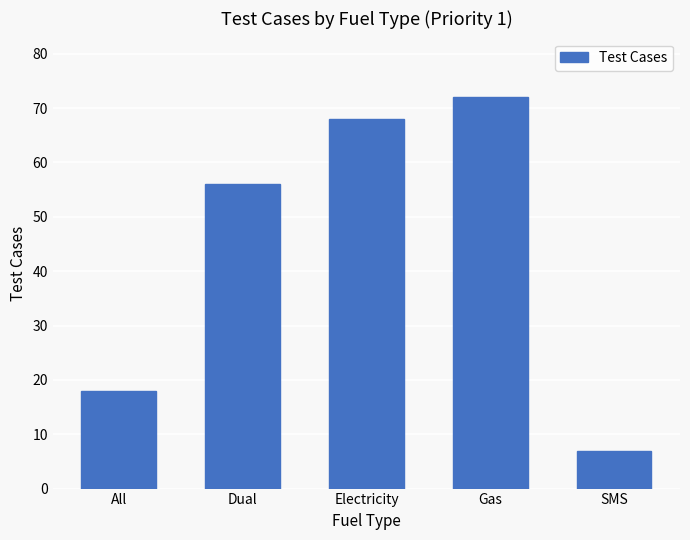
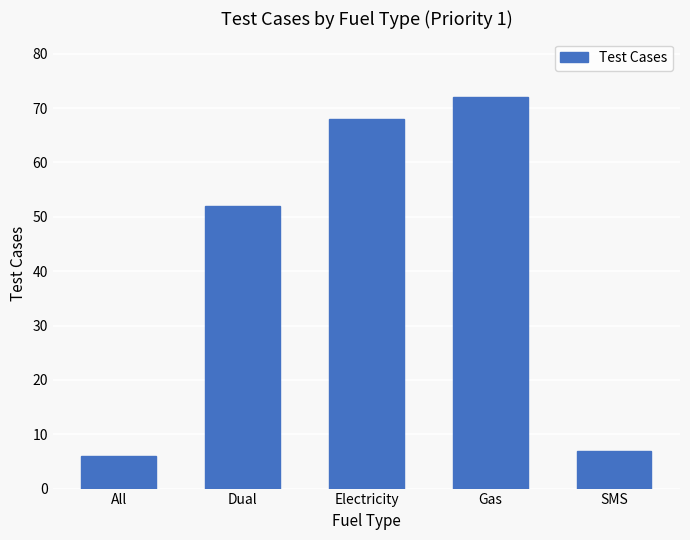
All: 18 -> 6
Dual: 56 -> 52
